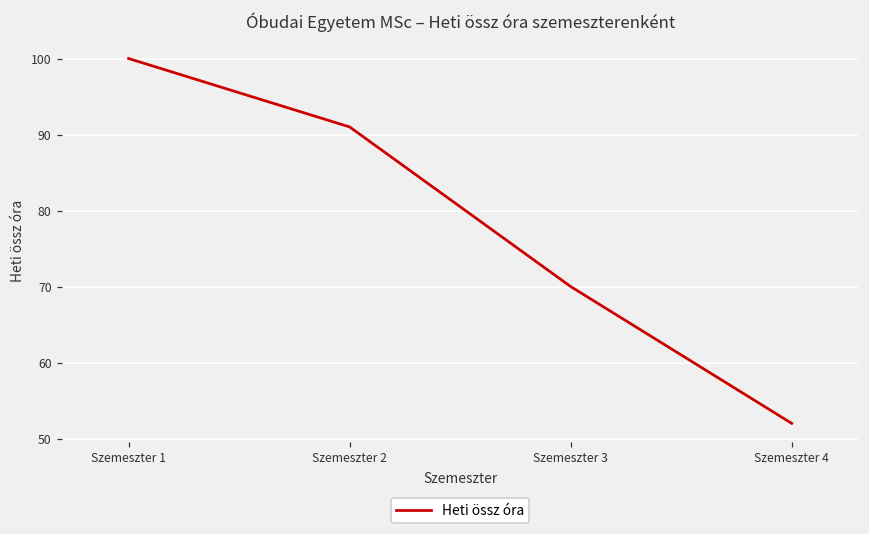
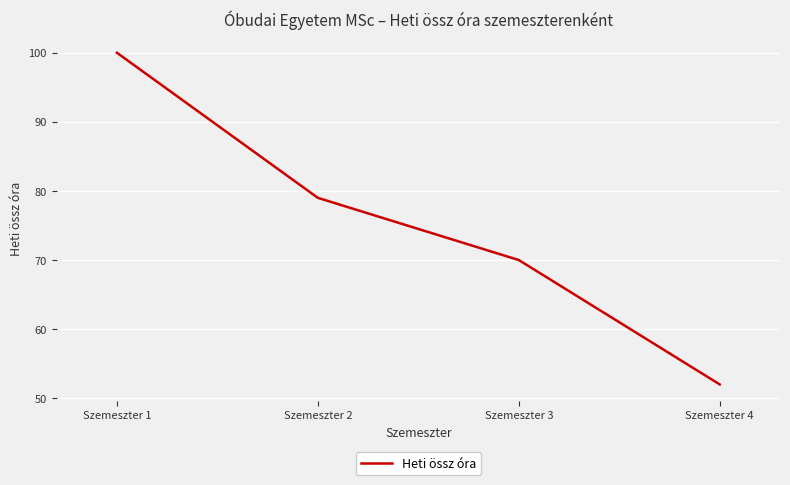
Szemeszter 2: 91 -> 79
